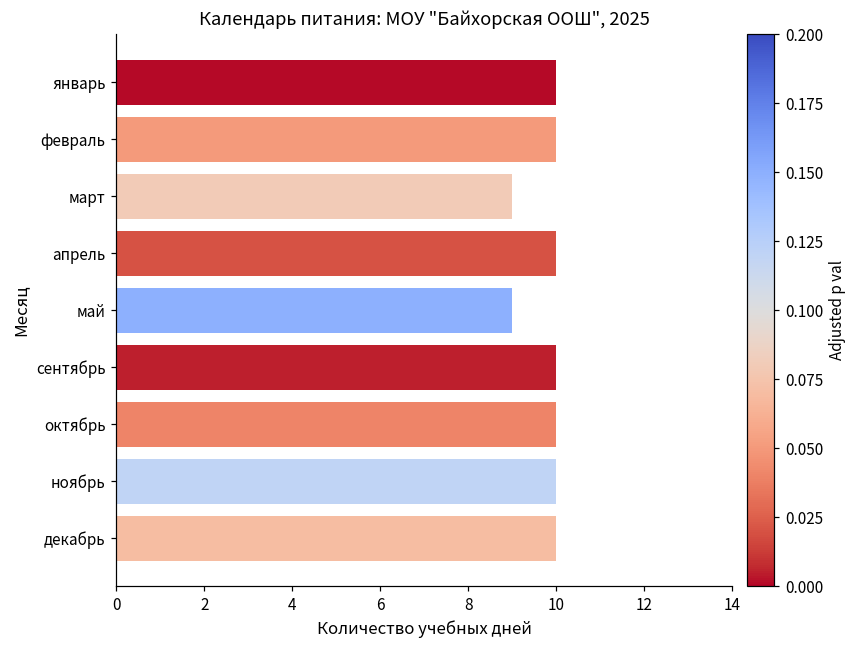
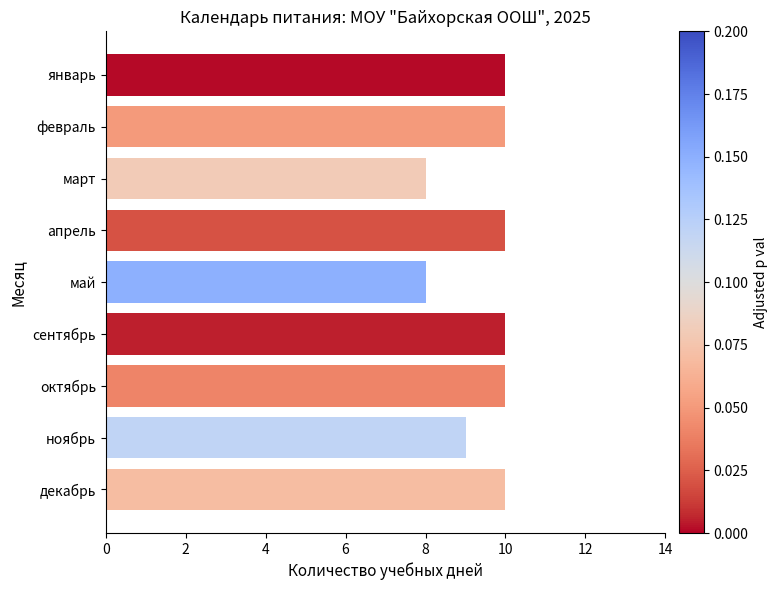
март: 9 -> 8
май: 9 -> 8
ноябрь: 10 -> 9
